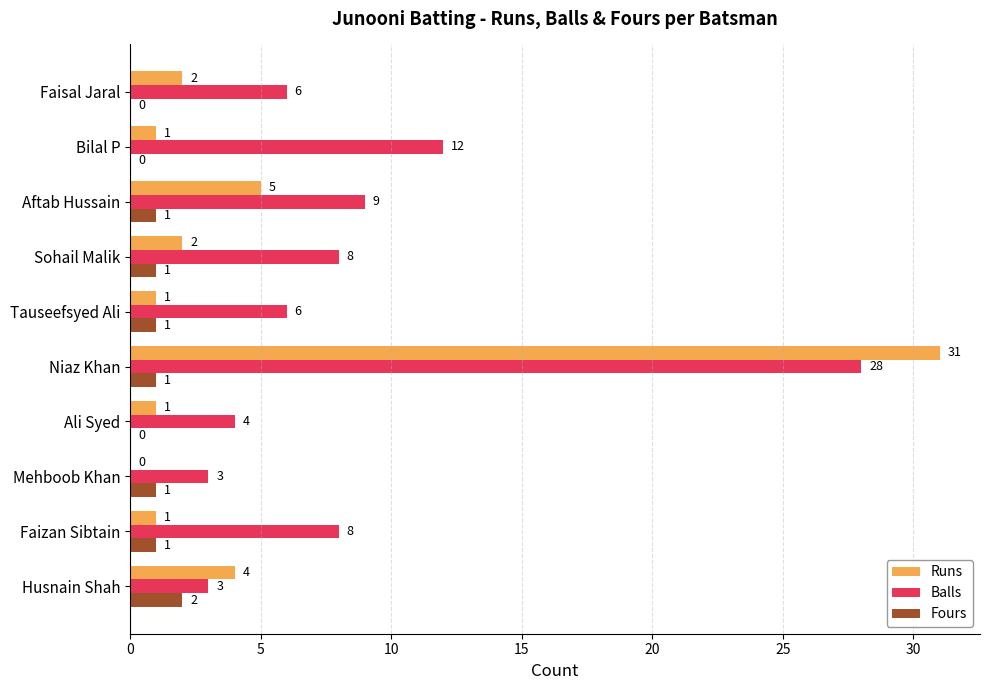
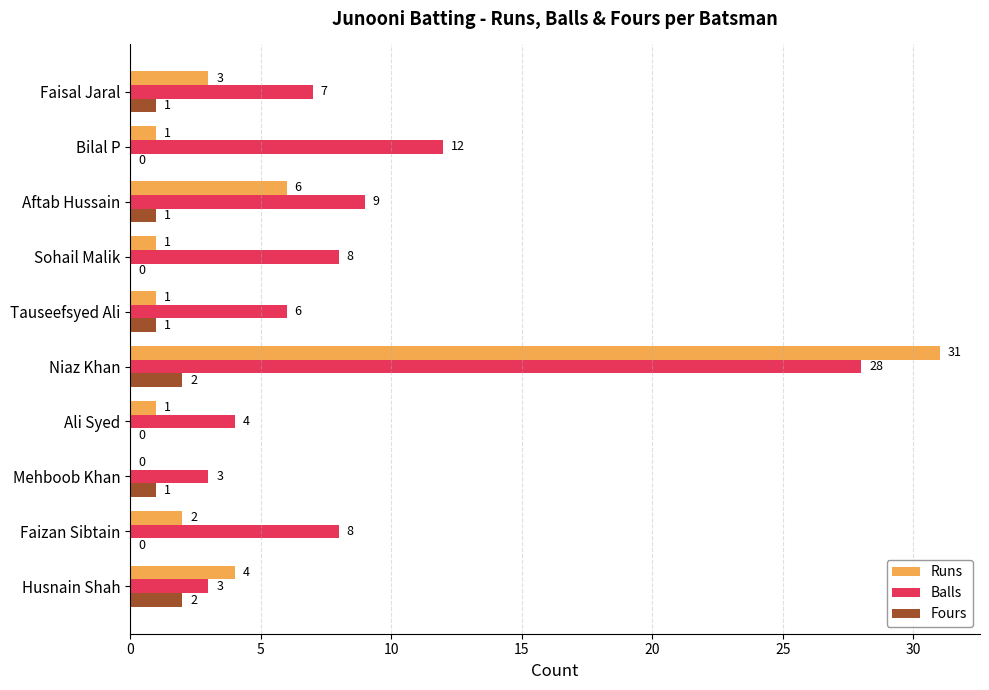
Runs, Faisal Jaral: 2 -> 3
Balls, Faisal Jaral: 6 -> 7
Fours, Faisal Jaral: 0 -> 1
Runs, Aftab Hussain: 5 -> 6
Runs, Sohail Malik: 2 -> 1
Fours, Sohail Malik: 1 -> 0
Fours, Niaz Khan: 1 -> 2
Runs, Faizan Sibtain: 1 -> 2
Fours, Faizan Sibtain: 1 -> 0
